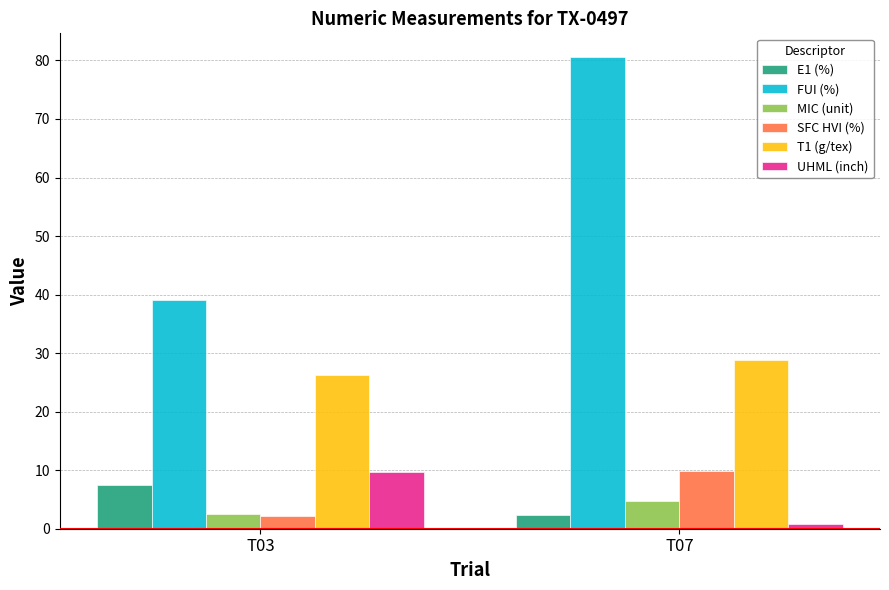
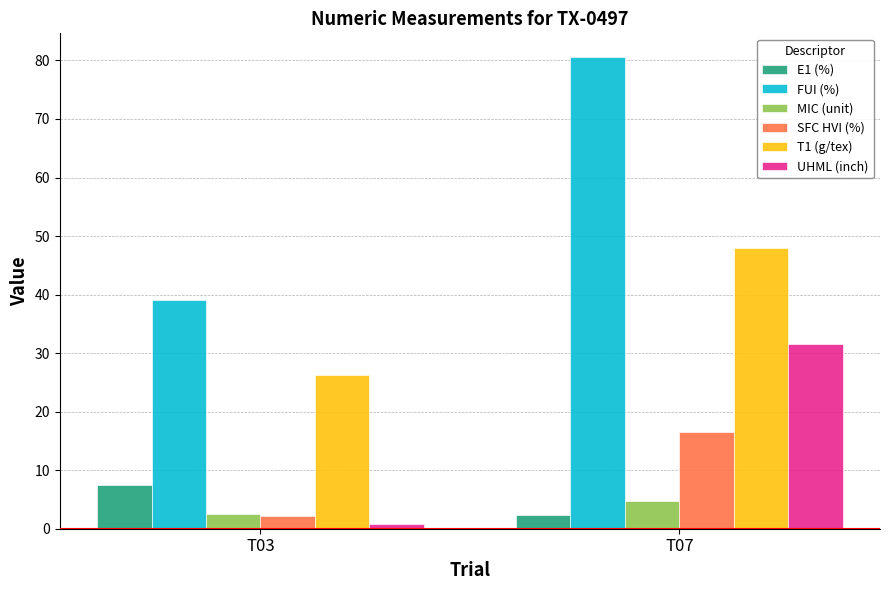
UHML (inch), T03: 10 -> 1
SFC HVI (%), T07: 10 -> 17
T1 (g/tex), T07: 29 -> 48
UHML (inch), T07: 1 -> 31
